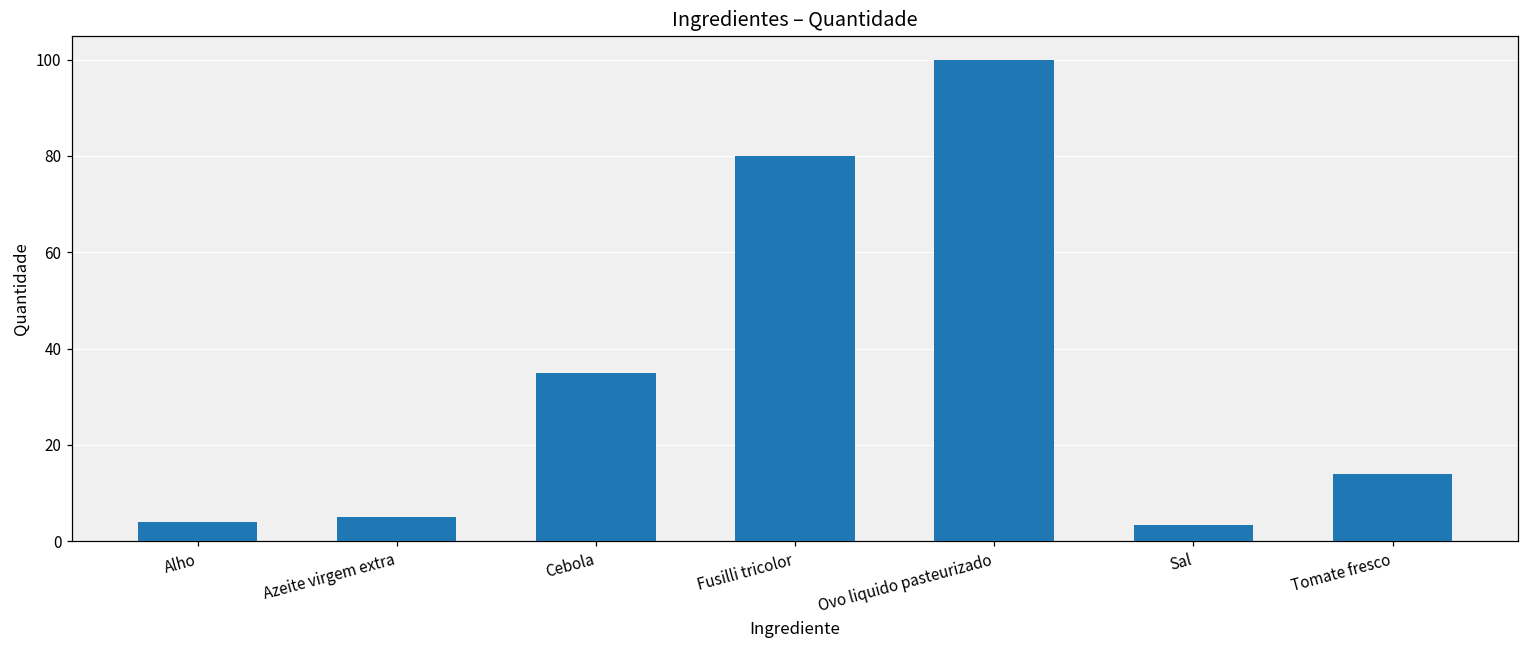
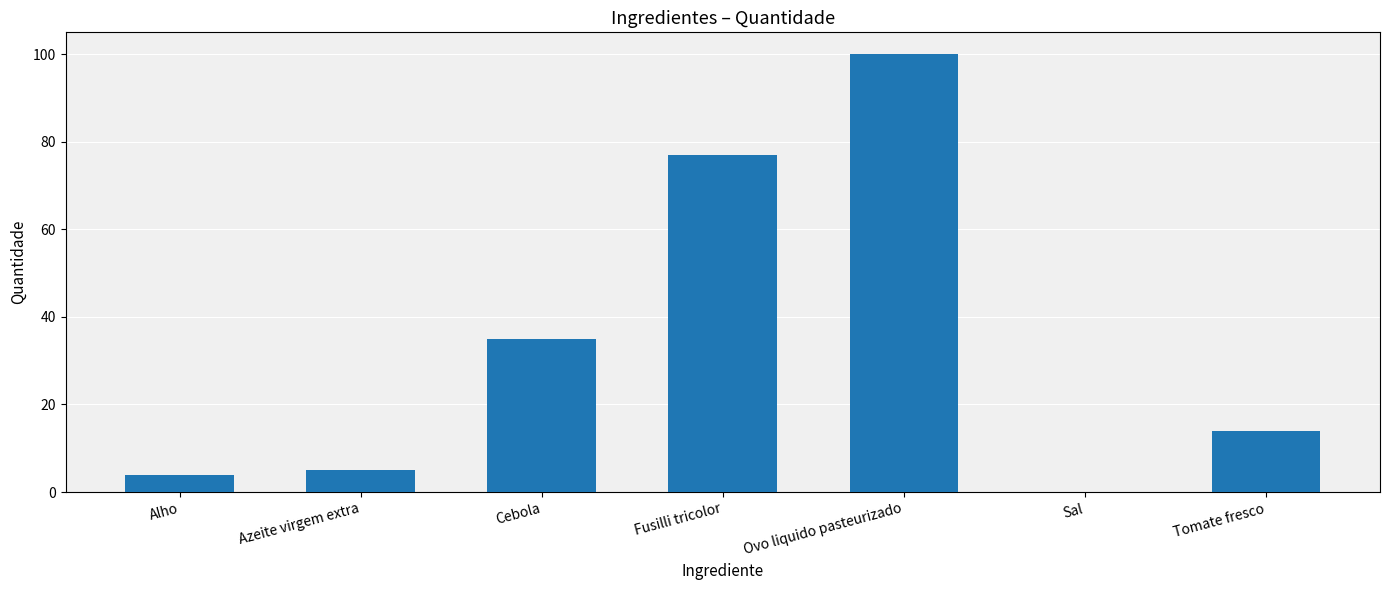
Fusilli tricolor: 80 -> 77
Sal: 3 -> 0
